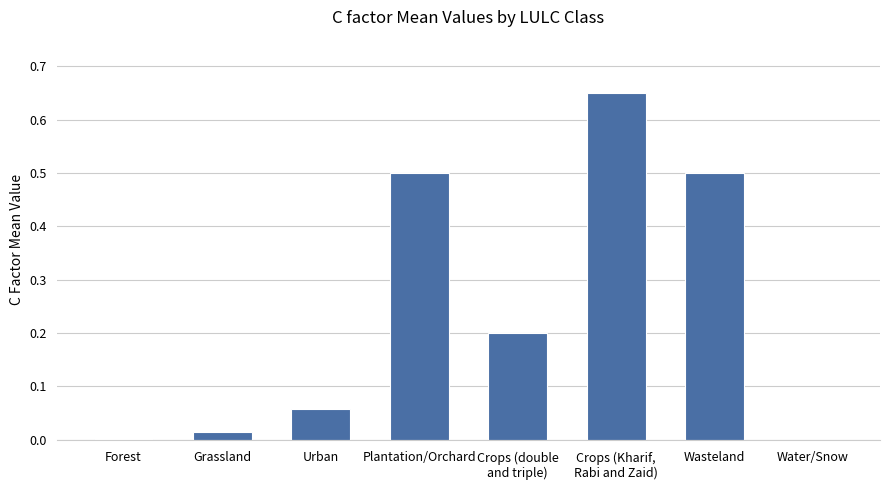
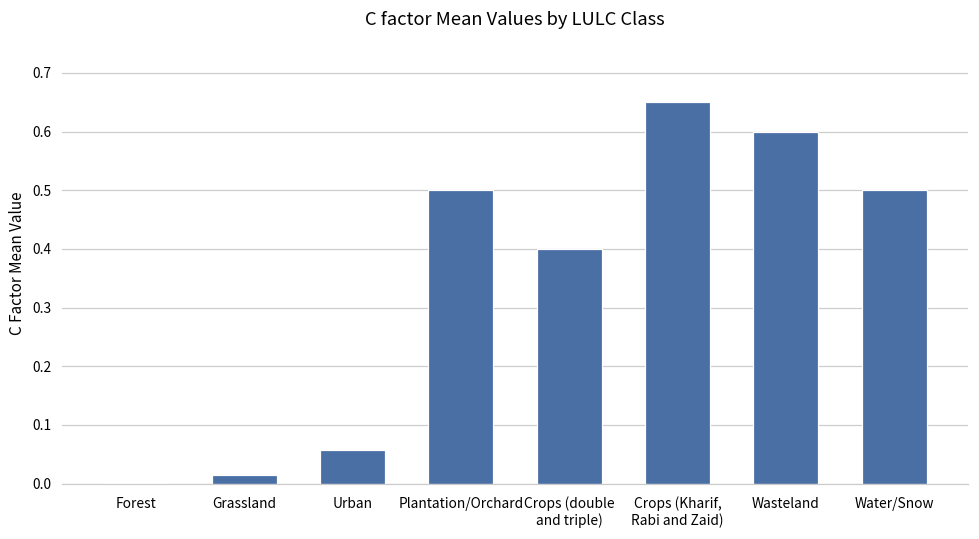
Crops (double and triple): 0.2 -> 0.4
Wasteland: 0.5 -> 0.6
Water/Snow: 0.0 -> 0.5
